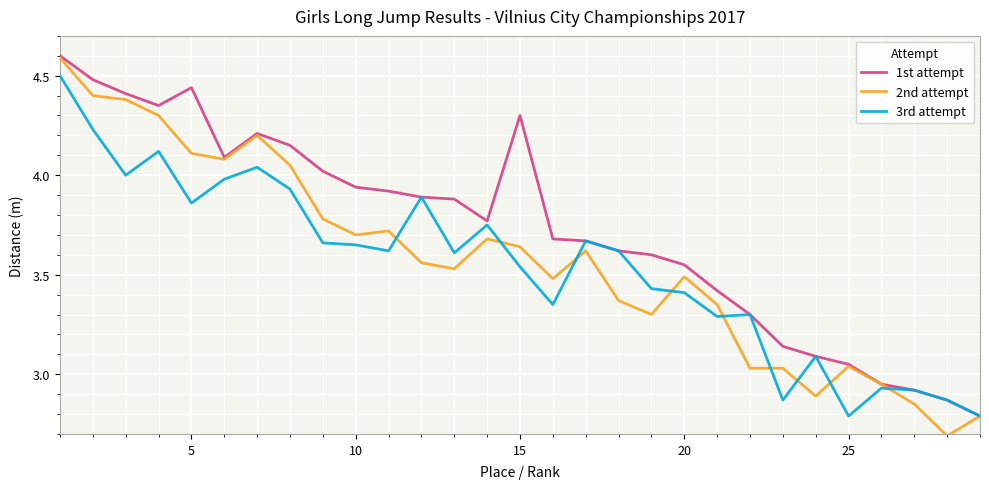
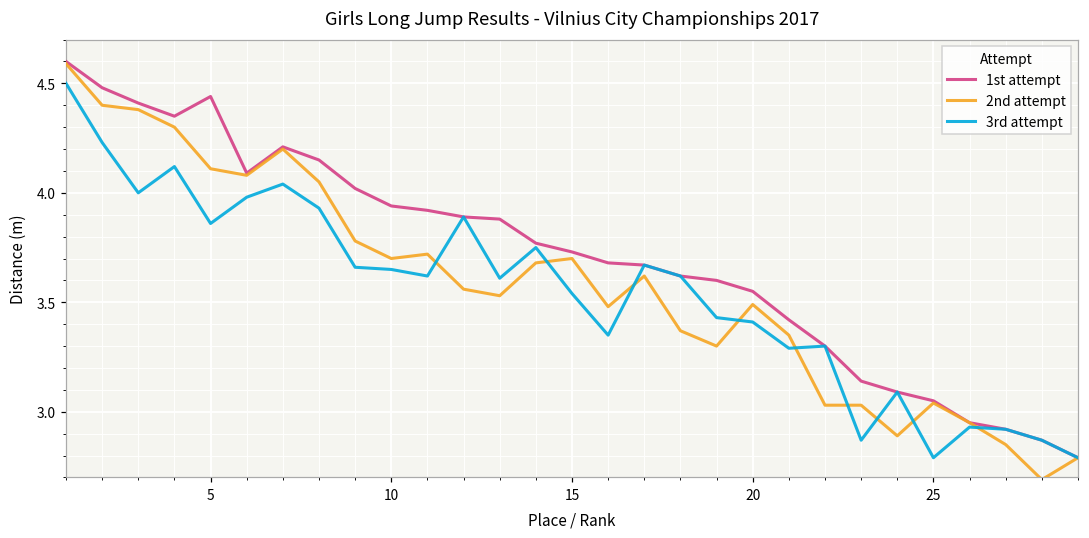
1st attempt, 15: 4.30 -> 3.73
2nd attempt, 15: 3.64 -> 3.70
